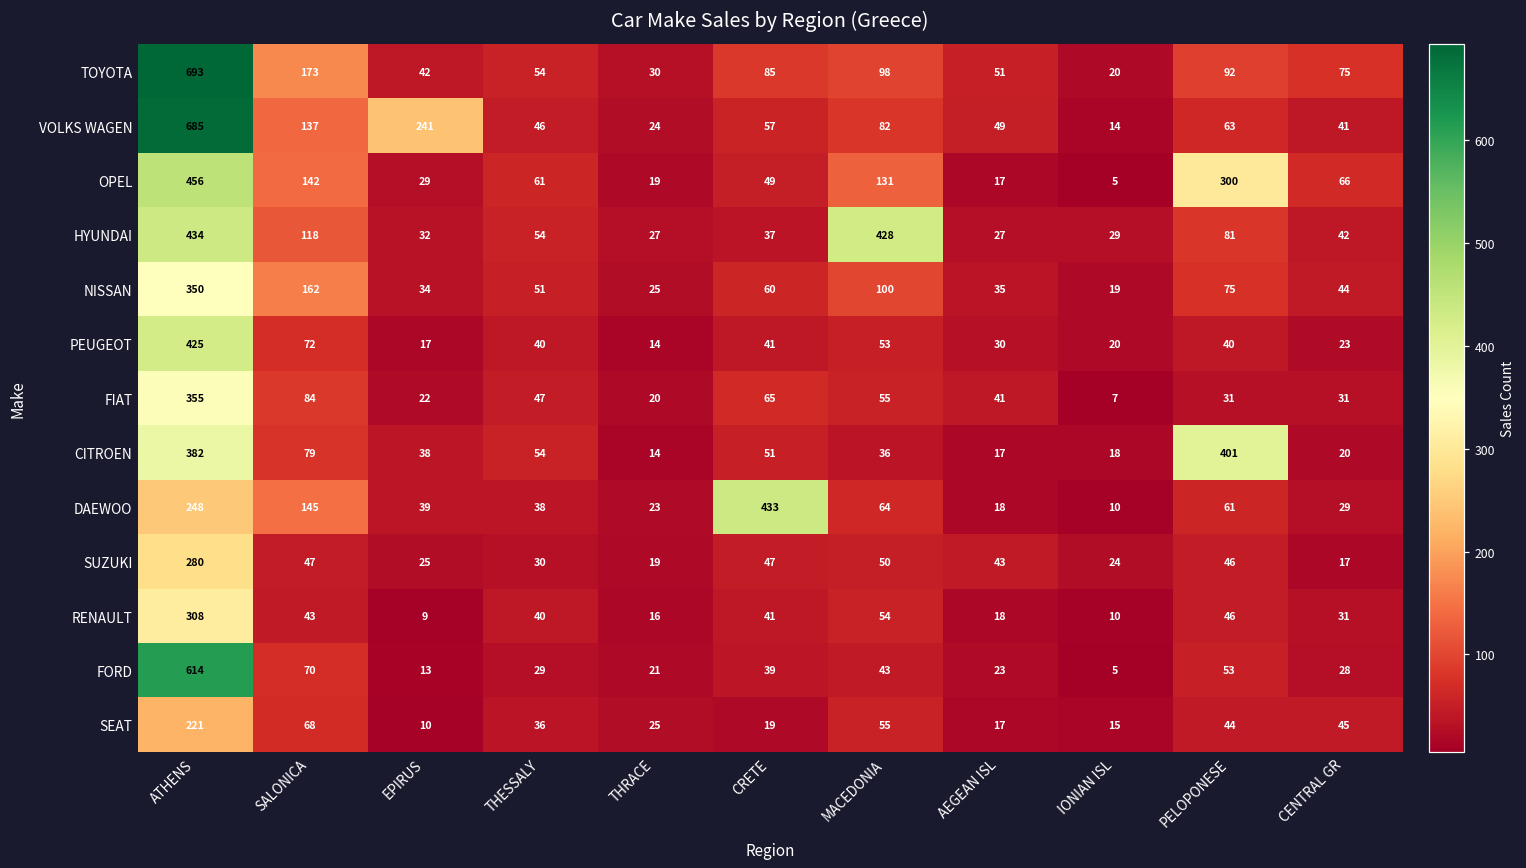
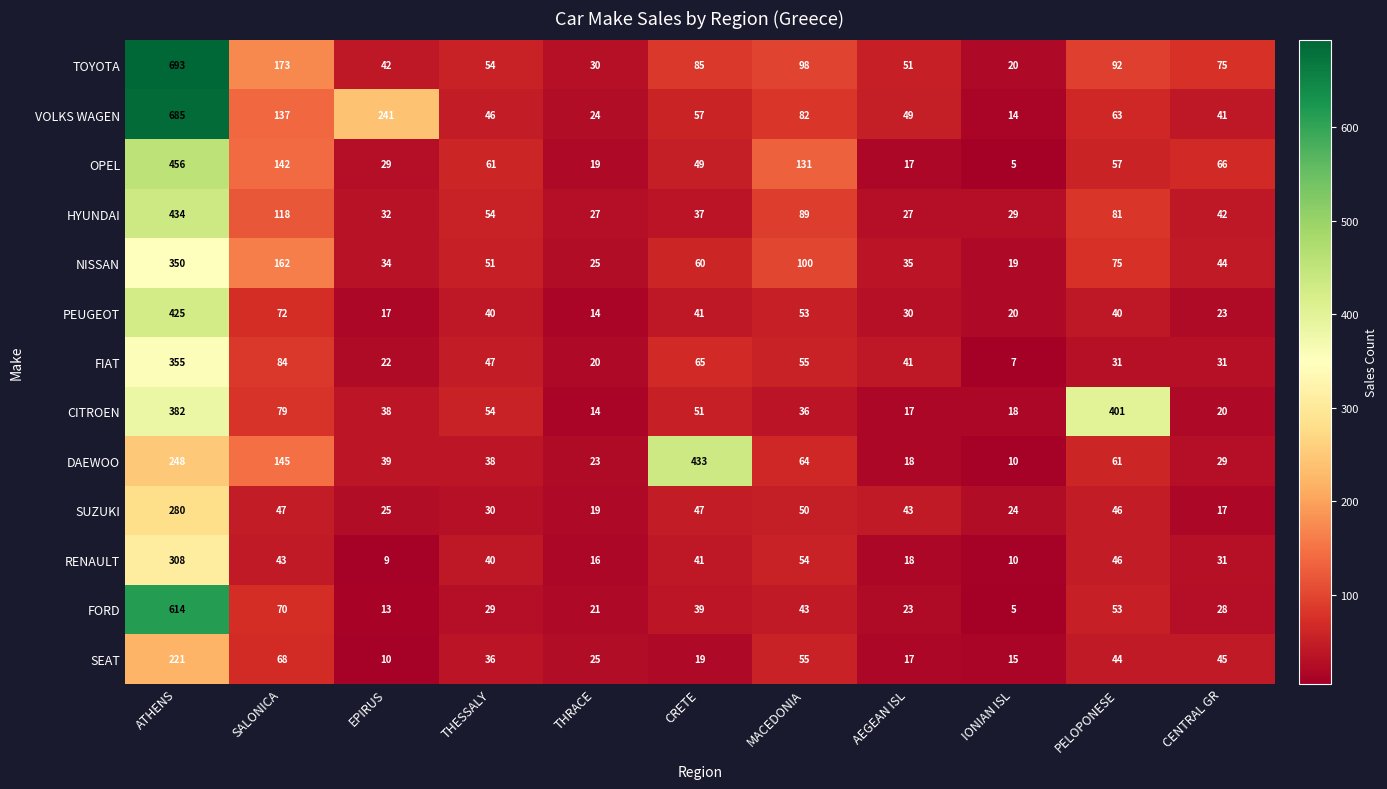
OPEL, PELOPONESE: 300 -> 57
HYUNDAI, MACEDONIA: 428 -> 89
